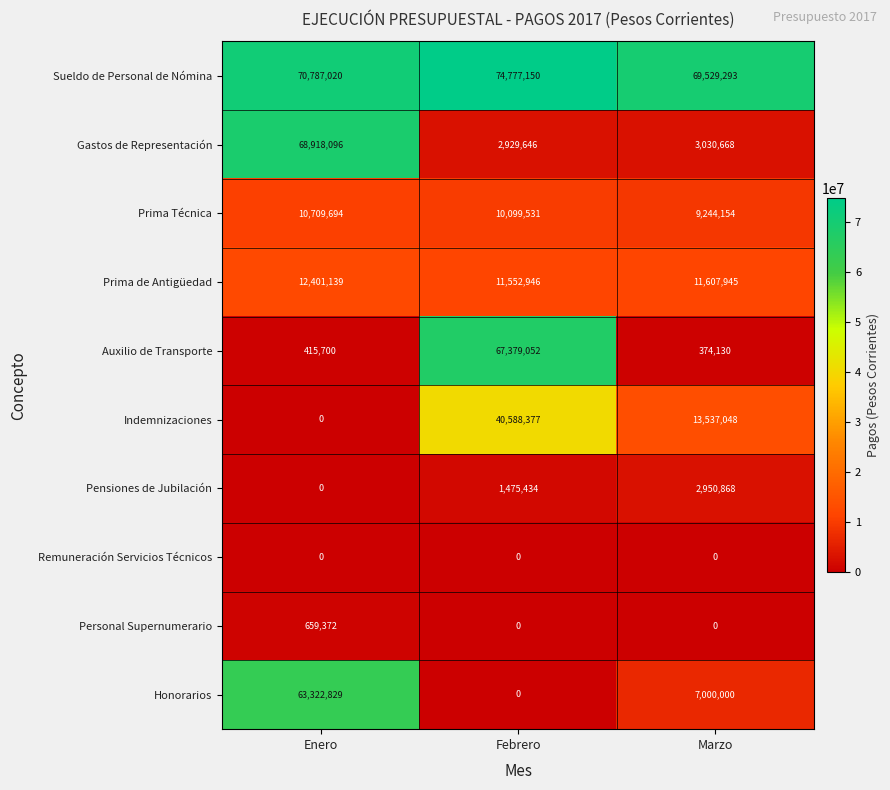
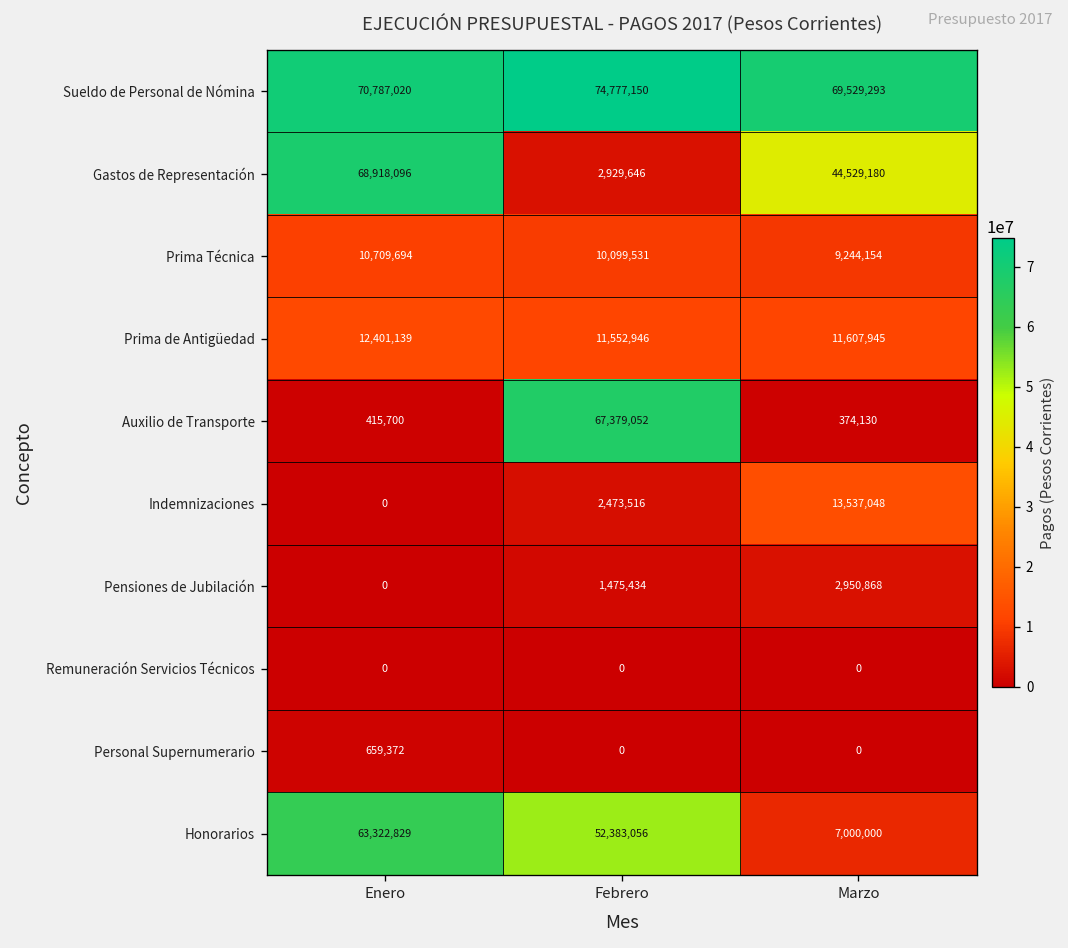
Gastos de Representación, Marzo: 3,030,668 -> 44,529,180
Indemnizaciones, Febrero: 40,588,377 -> 2,473,516
Honorarios, Febrero: 0 -> 52,383,056
